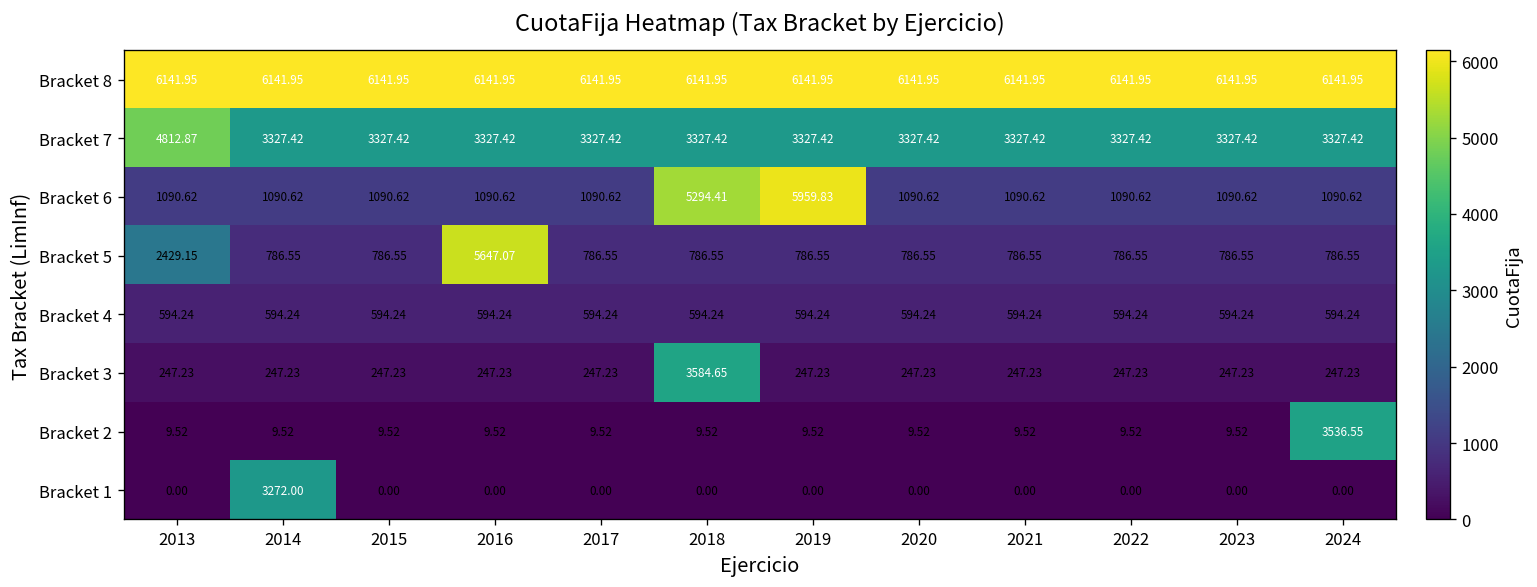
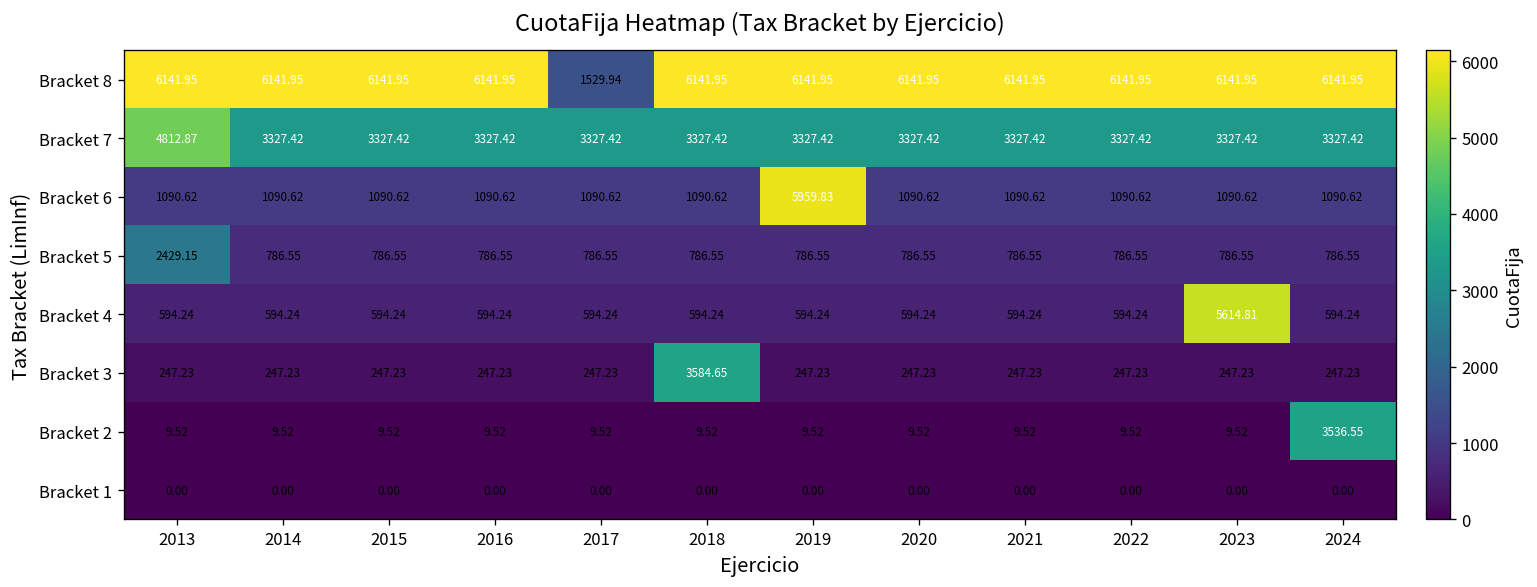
Bracket 8, 2017: 6141.95 -> 1529.94
Bracket 6, 2018: 5294.41 -> 1090.62
Bracket 5, 2016: 5647.07 -> 786.55
Bracket 4, 2023: 594.24 -> 5614.81
Bracket 1, 2014: 3272.00 -> 0.00
